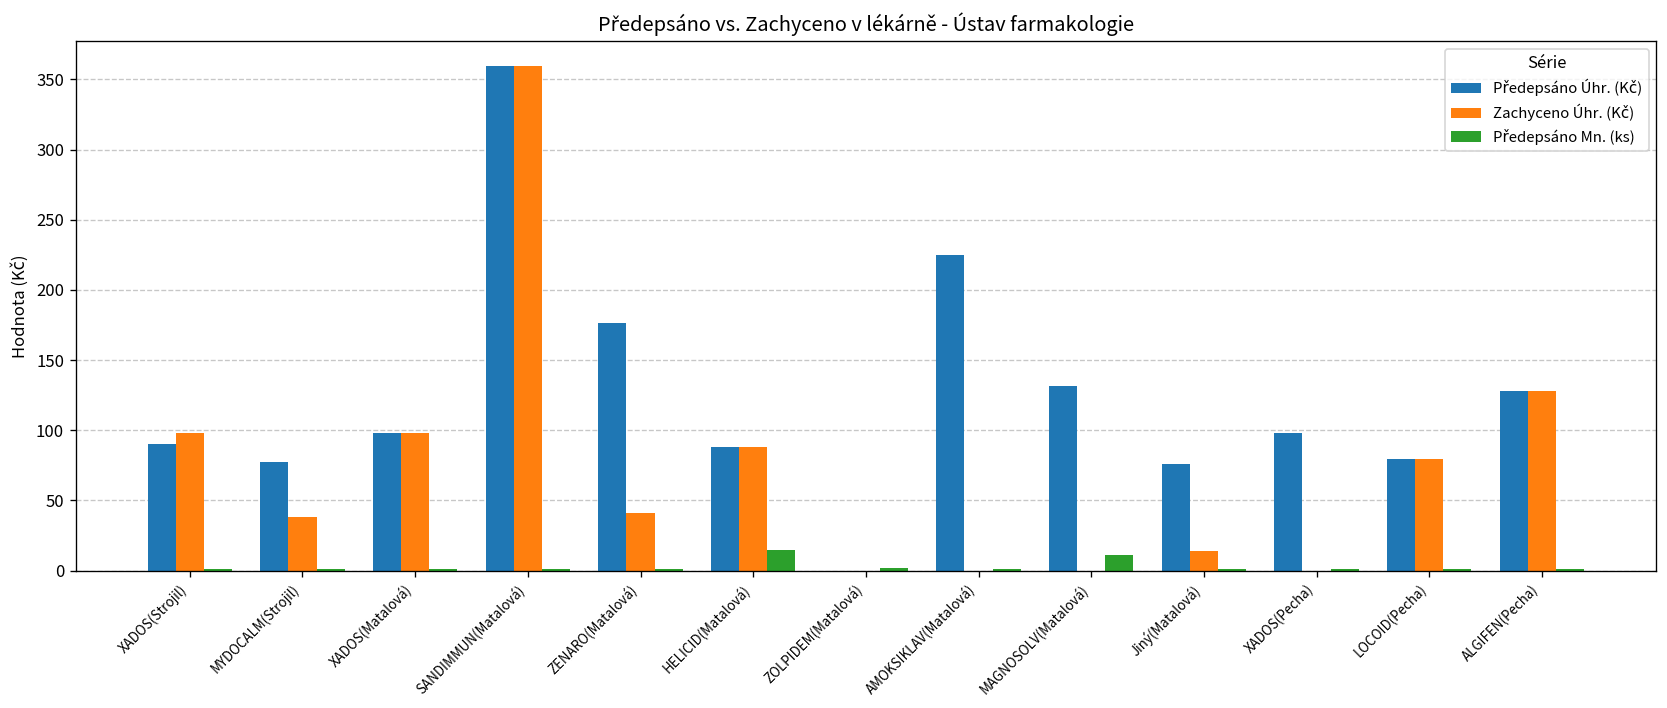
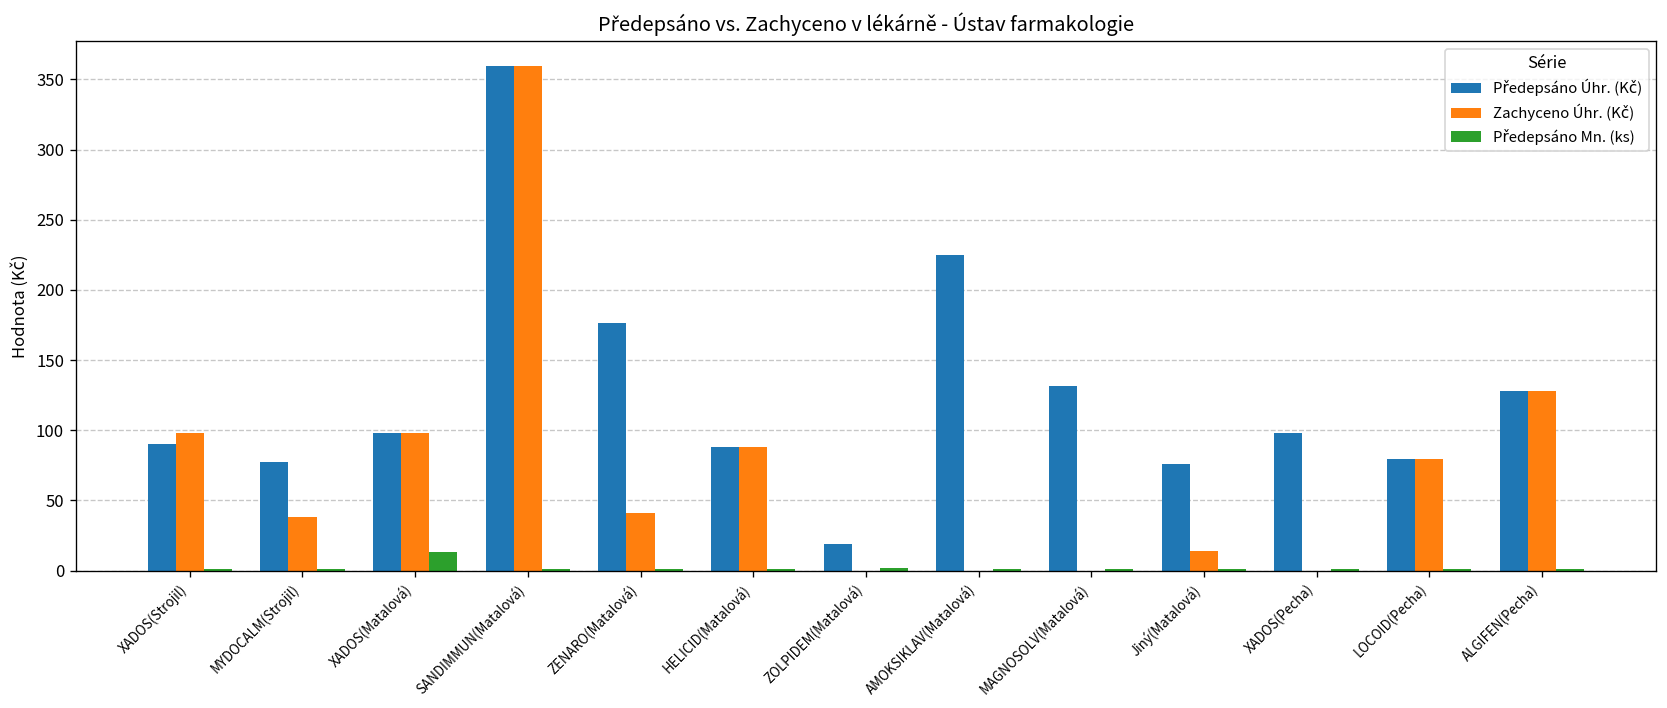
Předepsáno Mn. (ks), XADOS(Matalová): 1 -> 13
Předepsáno Mn. (ks), HELICID(Matalová): 15 -> 1
Předepsáno Úhr. (Kč), ZOLPIDEM(Matalová): 0 -> 19
Předepsáno Mn. (ks), MAGNOSOLV(Matalová): 11 -> 1
